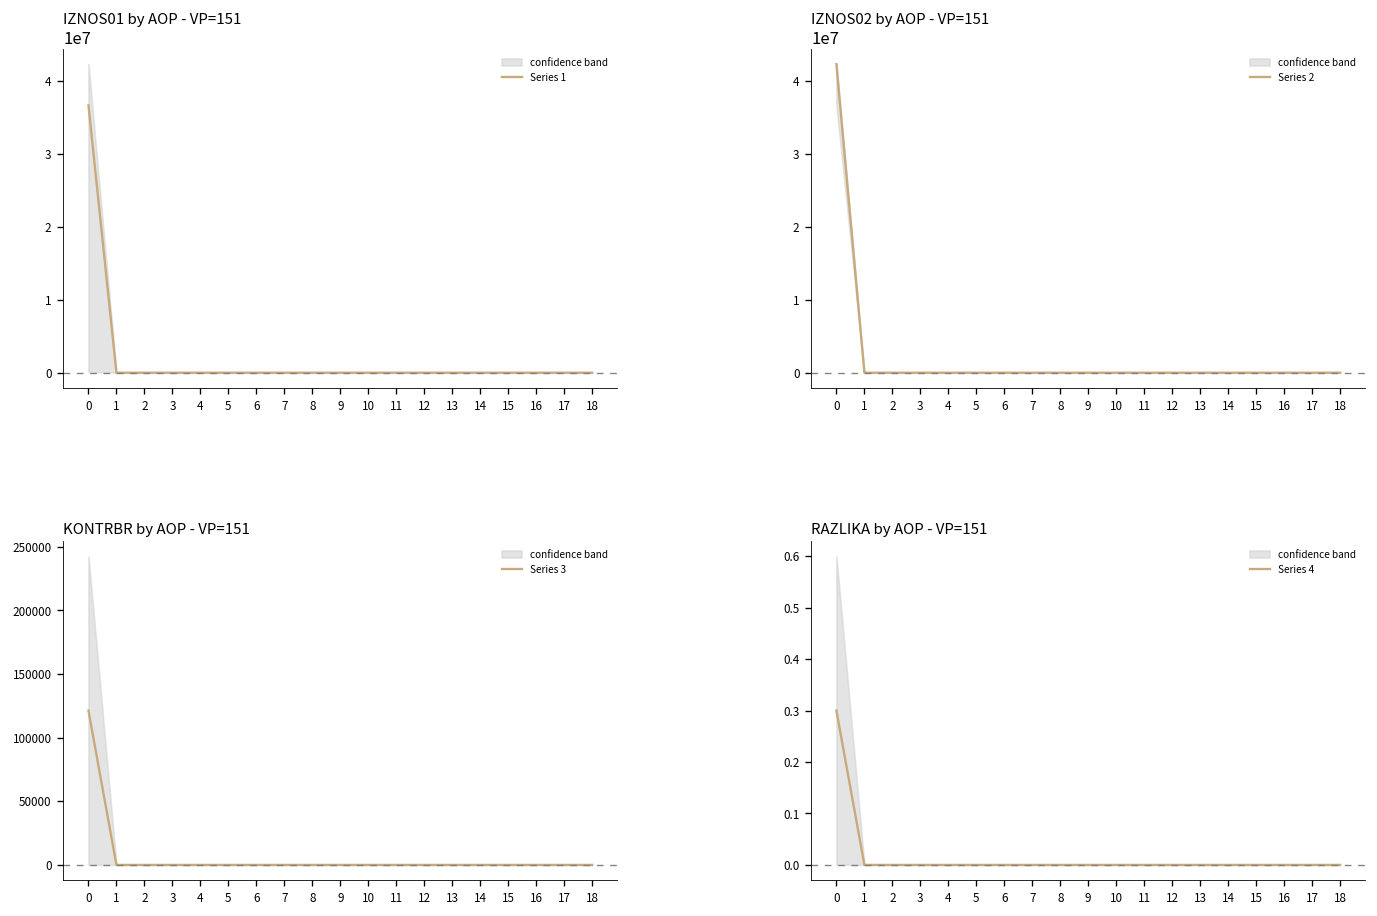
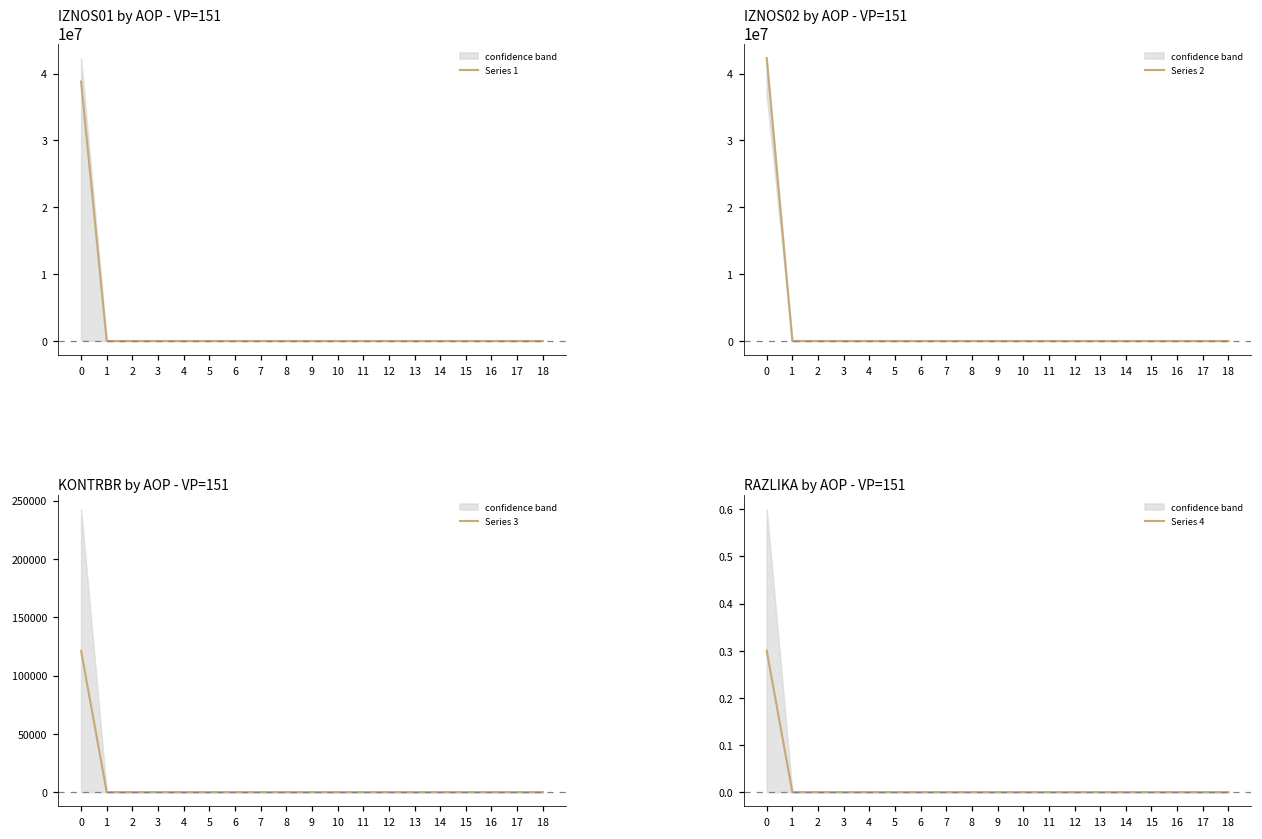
IZNOS01 by AOP - VP=151, Series 1, 0: 37000000 -> 39000000
